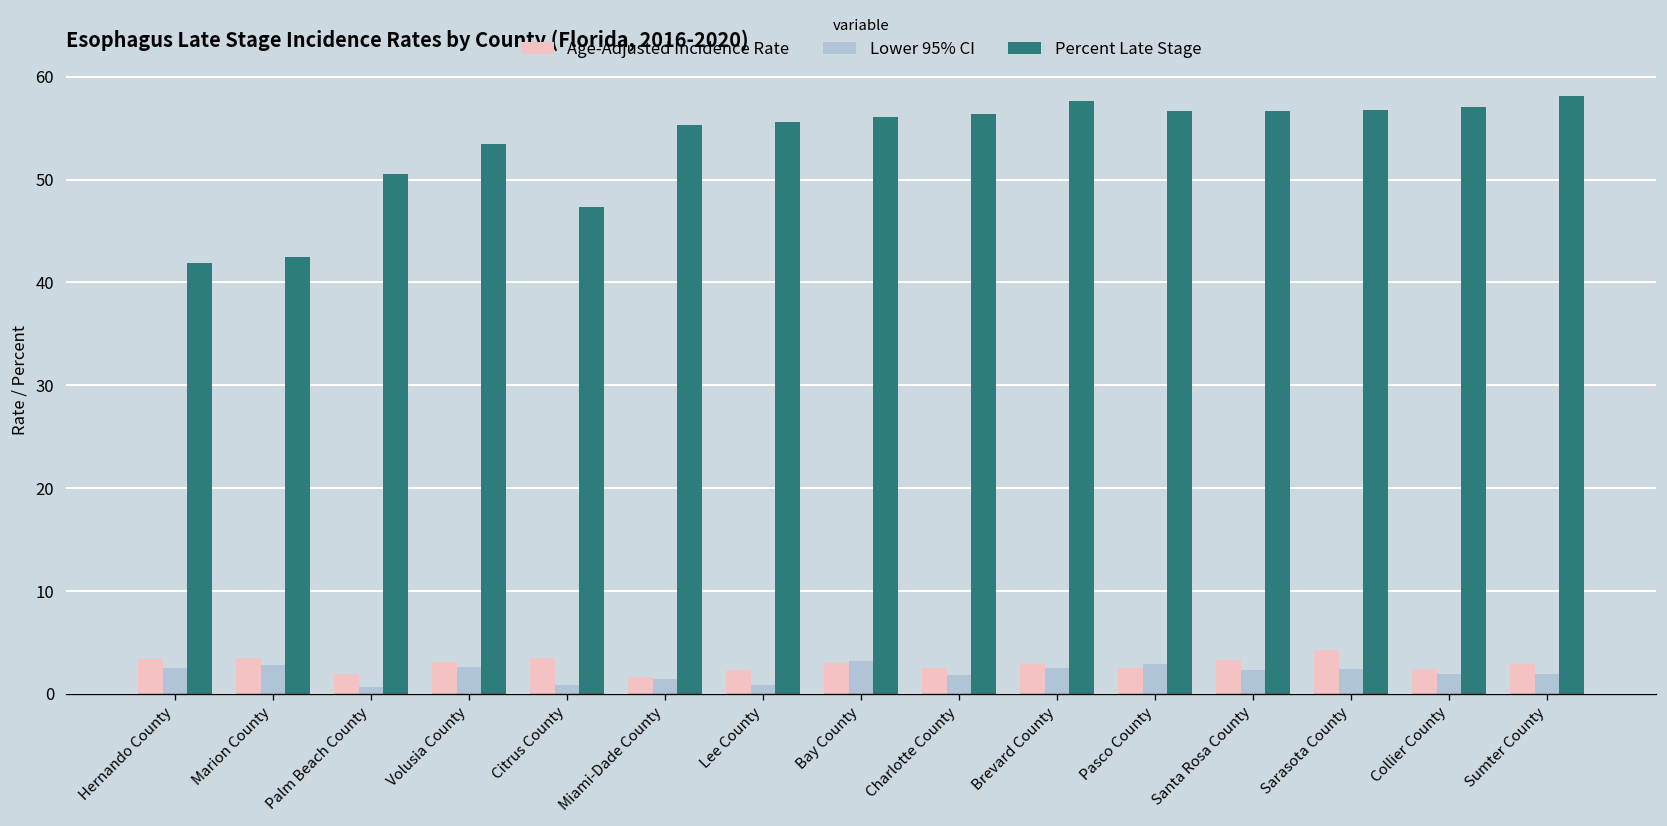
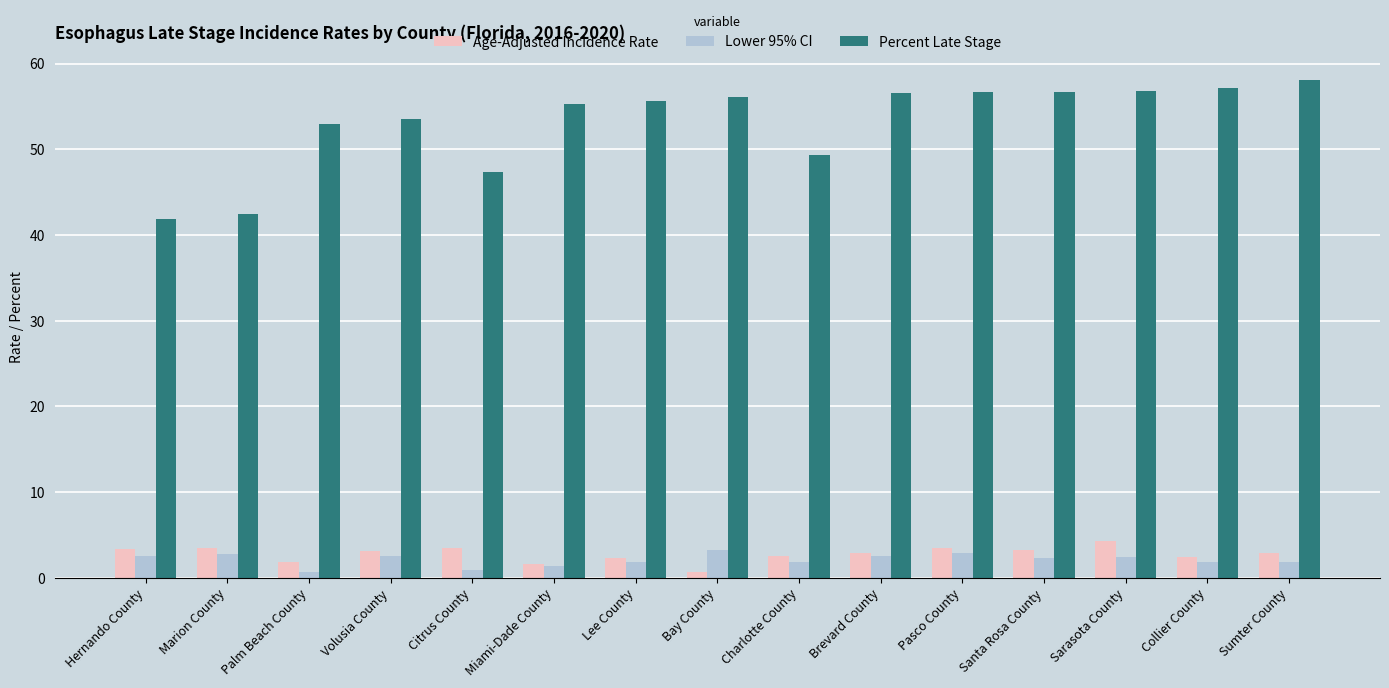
Percent Late Stage, Palm Beach County: 51 -> 53
Lower 95% CI, Lee County: 1 -> 2
Age-Adjusted Incidence Rate, Bay County: 3 -> 1
Percent Late Stage, Charlotte County: 56 -> 49
Percent Late Stage, Brevard County: 58 -> 57
Age-Adjusted Incidence Rate, Pasco County: 3 -> 4
